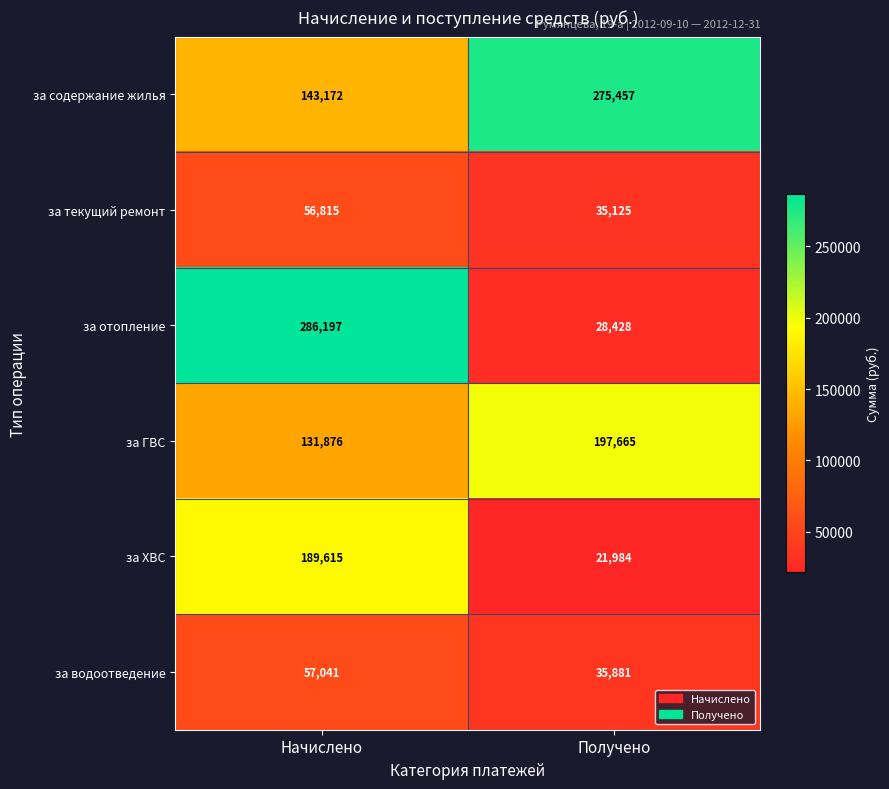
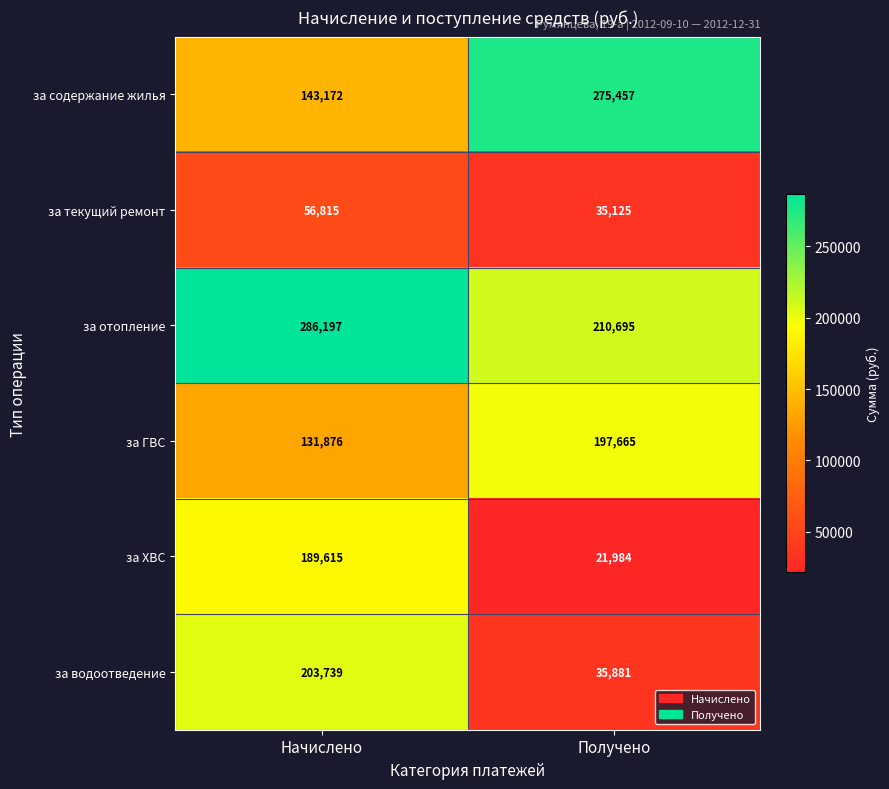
за отопление, Получено: 28,428 -> 210,695
за водоотведение, Начислено: 57,041 -> 203,739
